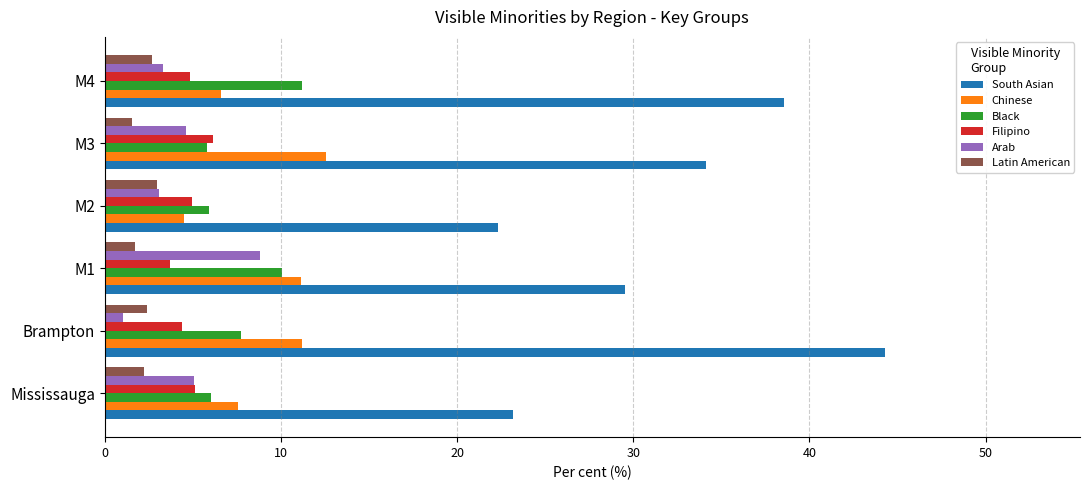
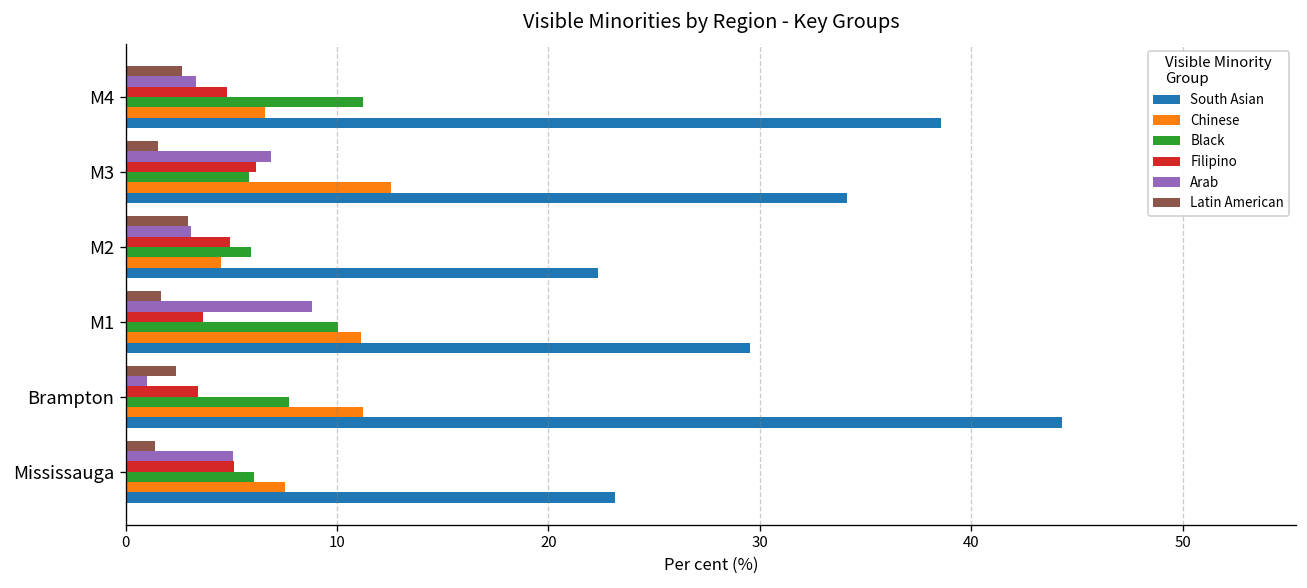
Arab, M3: 4.6 -> 6.9
Filipino, Brampton: 4.4 -> 3.4
Latin American, Mississauga: 2.3 -> 1.4
